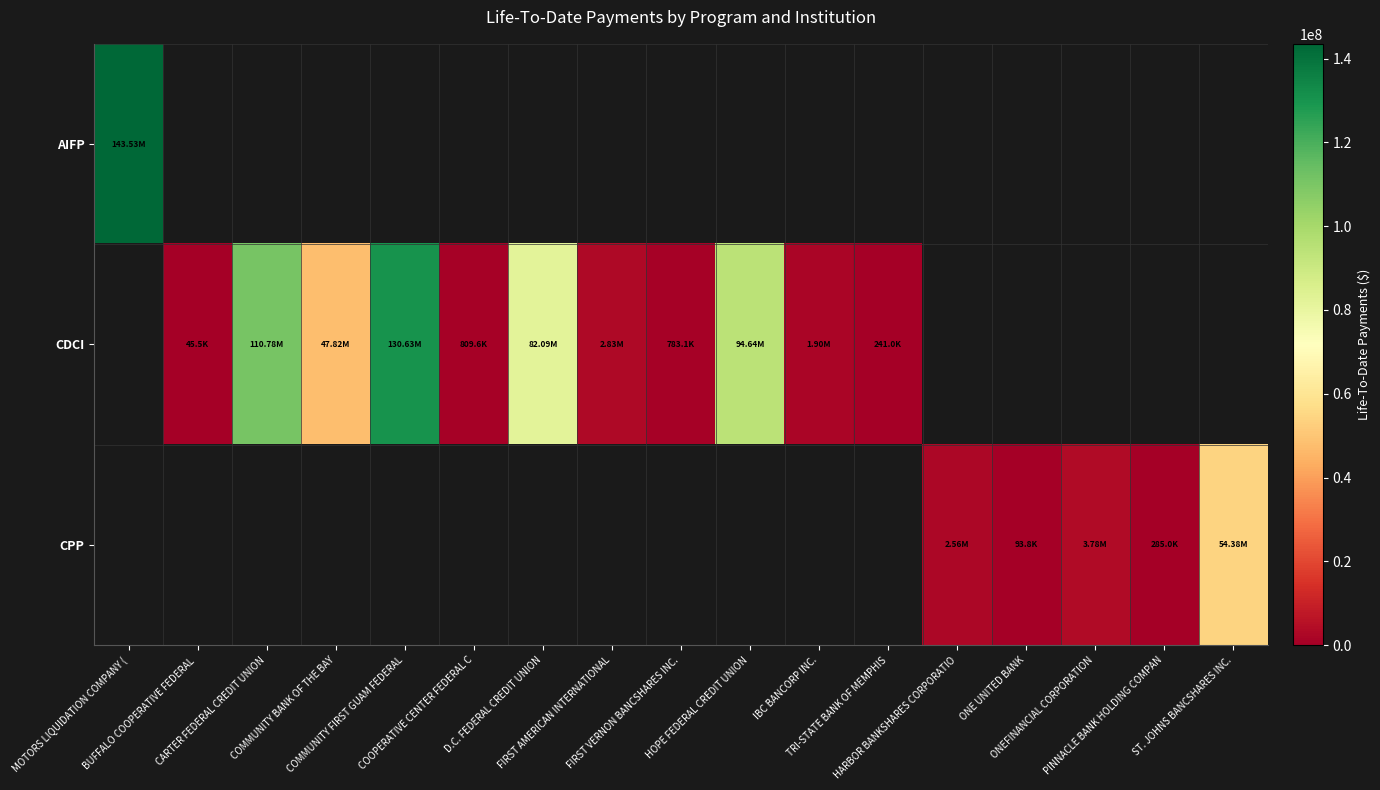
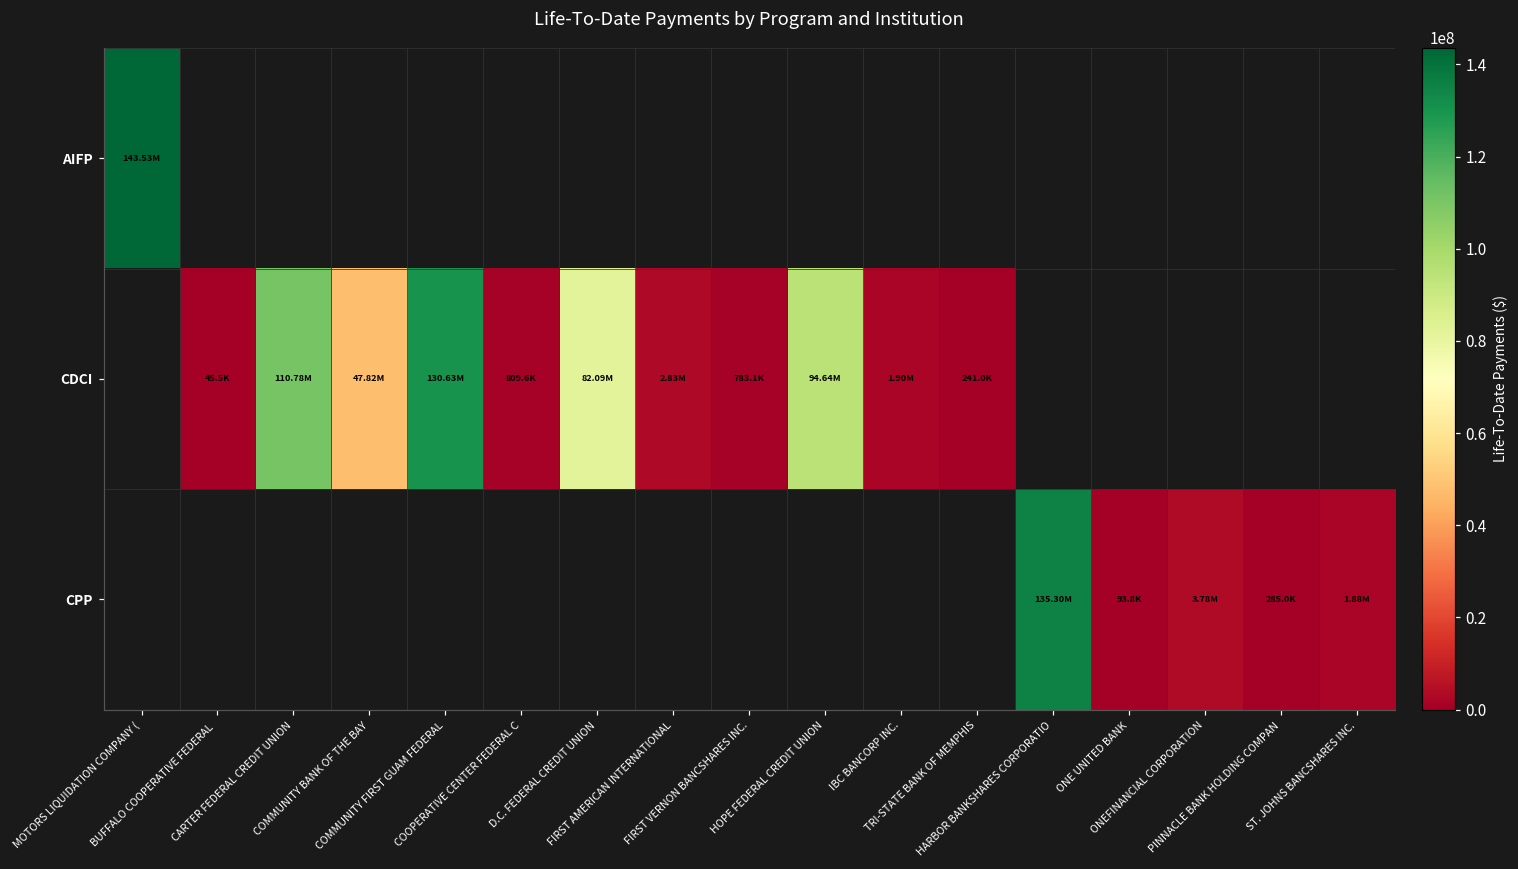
CPP, HARBOR BANKSHARES CORPORATIO: 2.56M -> 135.30M
CPP, ST. JOHNS BANCSHARES INC.: 54.38M -> 1.88M
